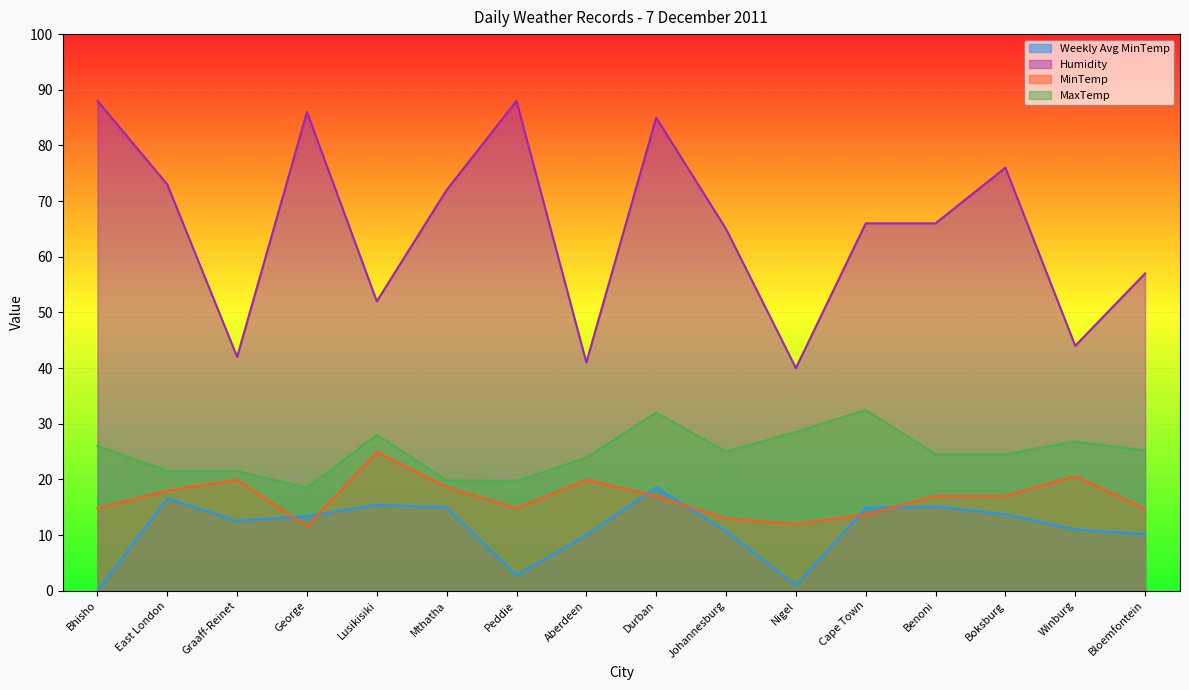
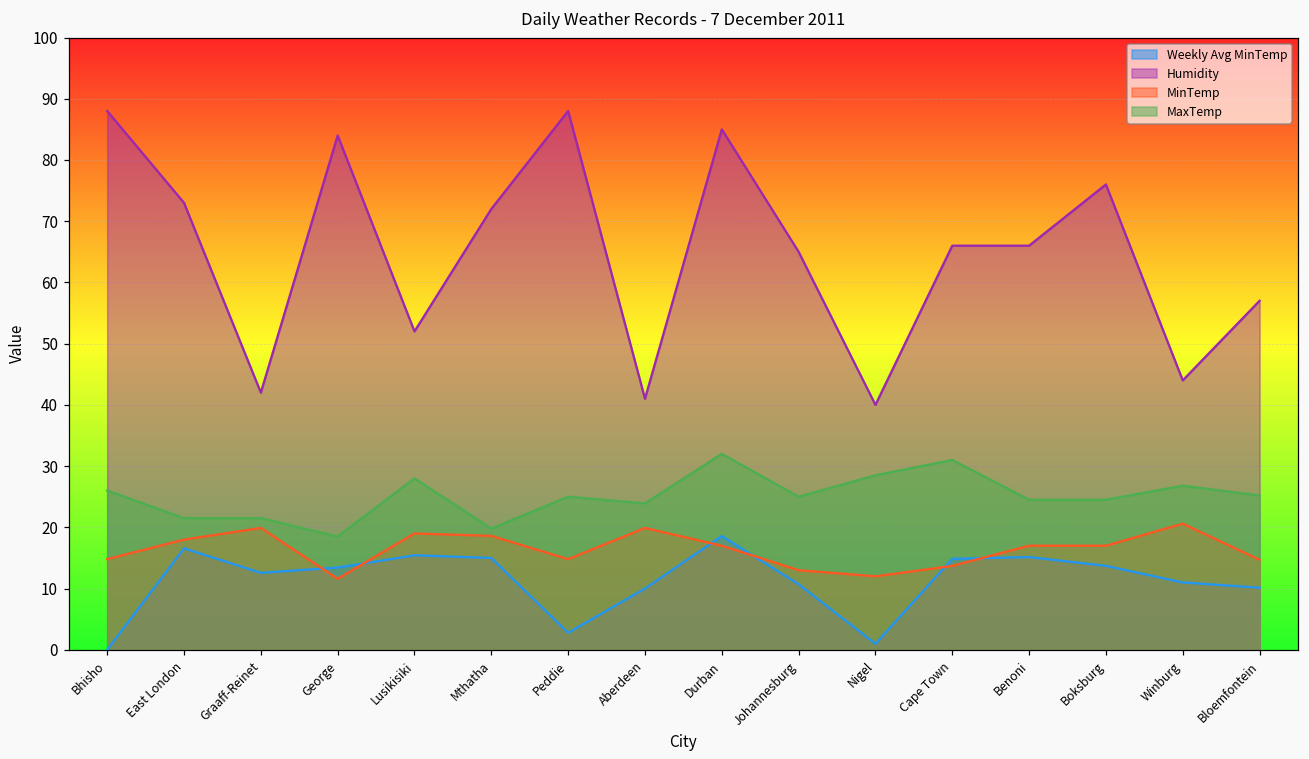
Humidity, George: 86 -> 84
MinTemp, Lusikisiki: 25 -> 19
MaxTemp, Peddie: 20 -> 25
MaxTemp, Cape Town: 33 -> 31
